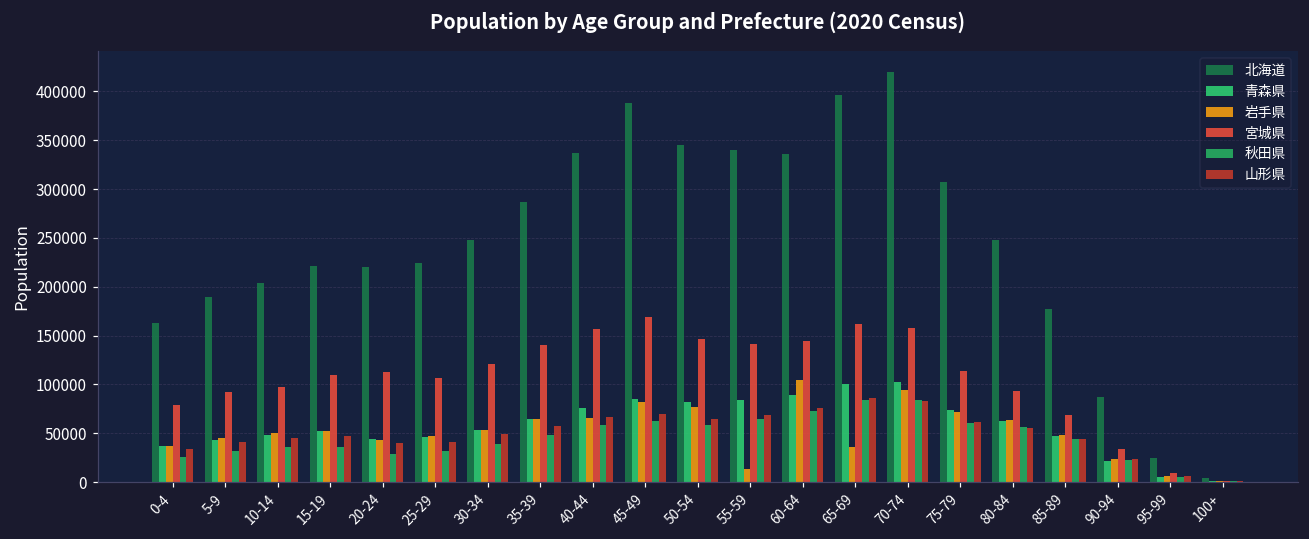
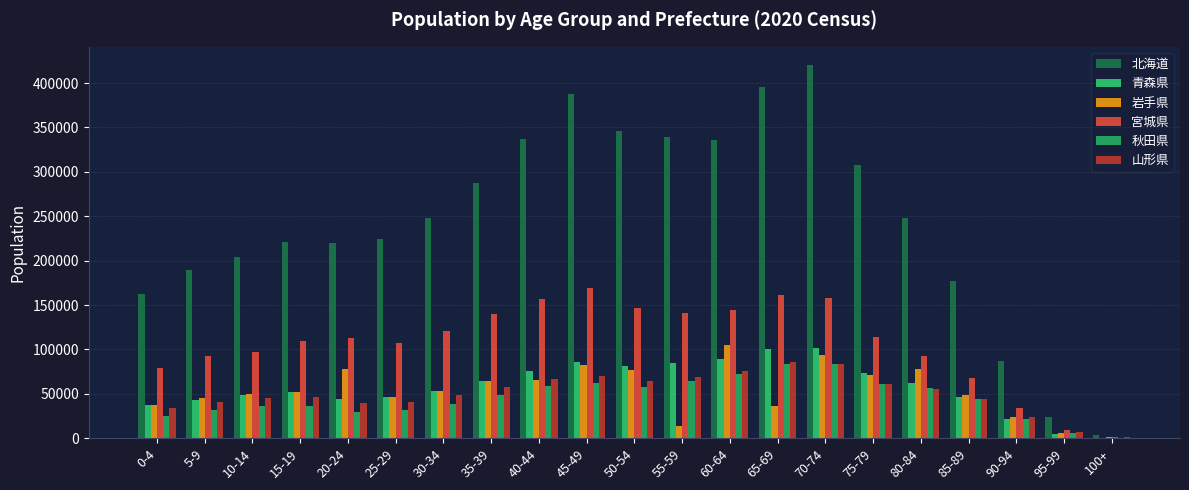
岩手県, 20-24: 40000 -> 80000
岩手県, 80-84: 60000 -> 80000
